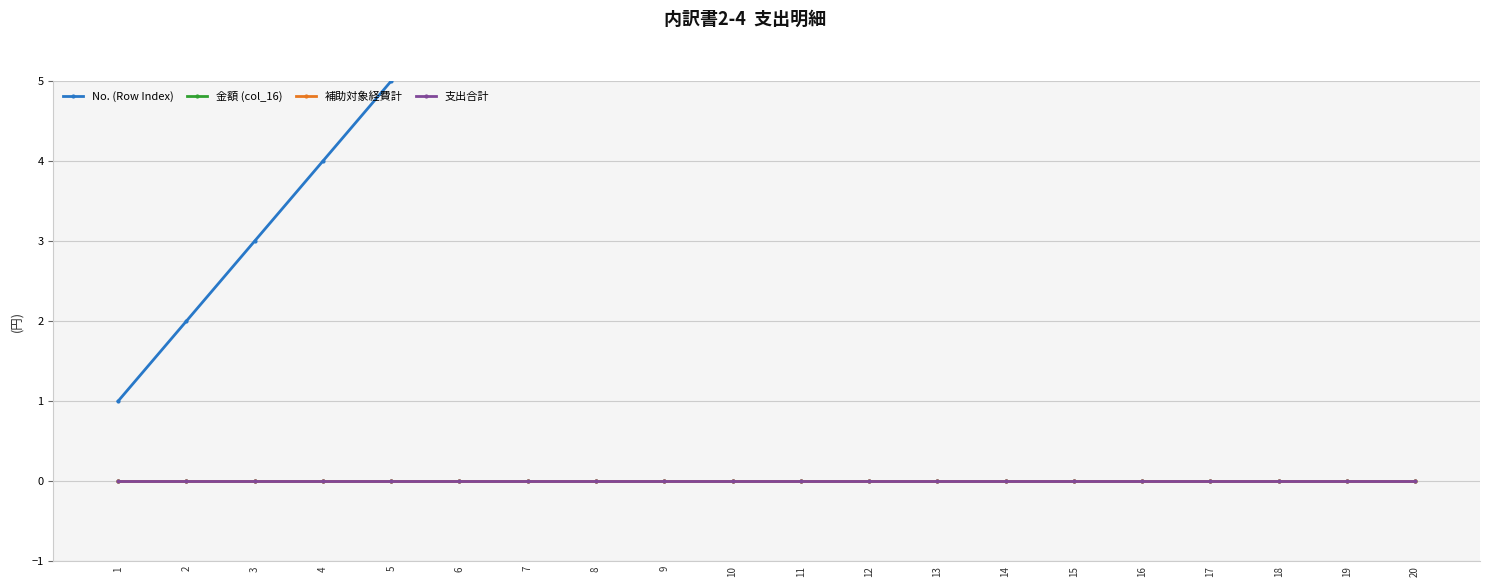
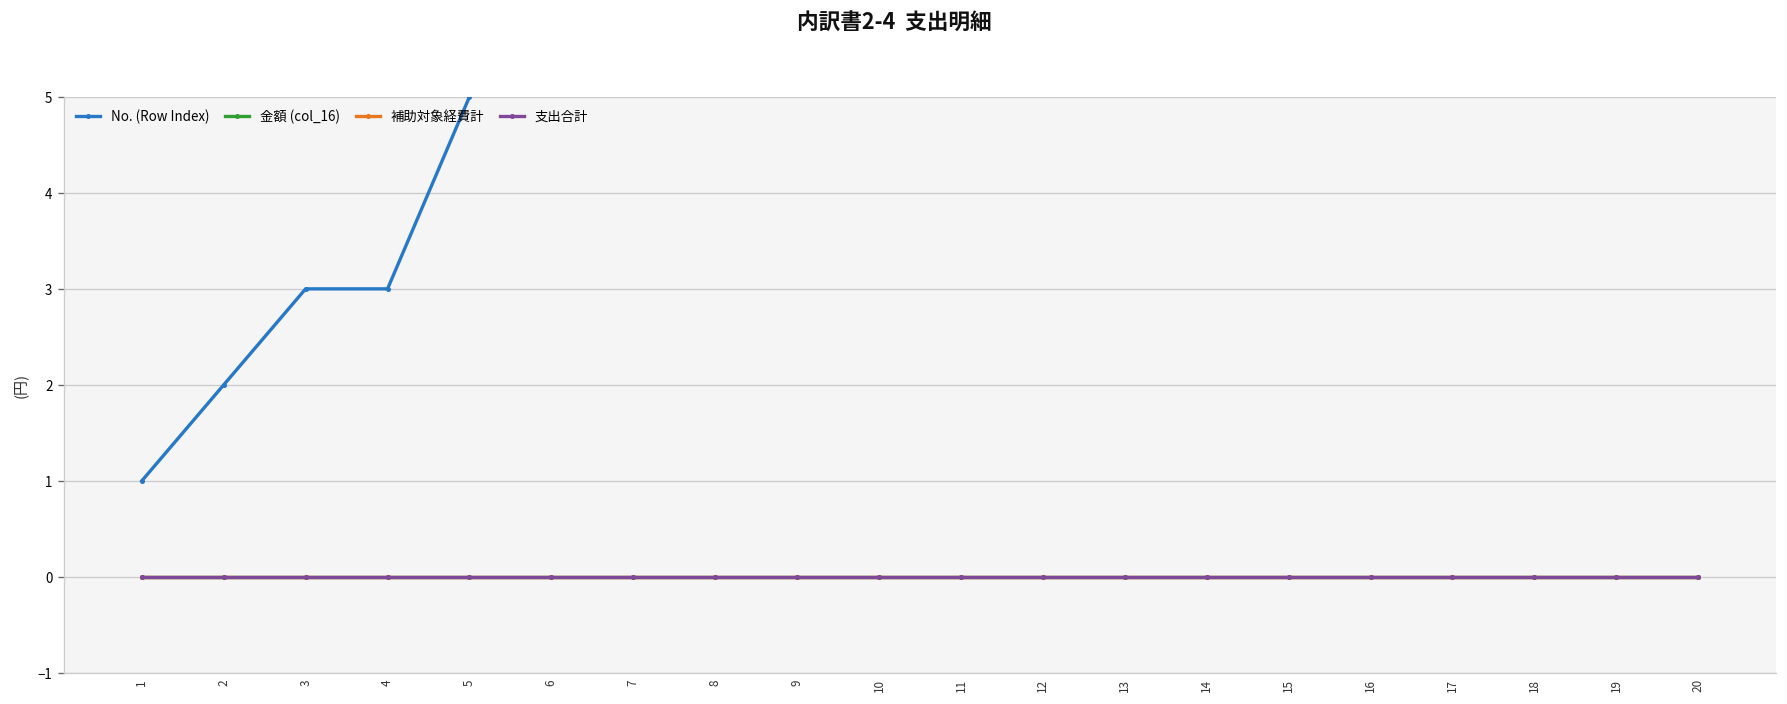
No. (Row Index), 4: 4 -> 3
